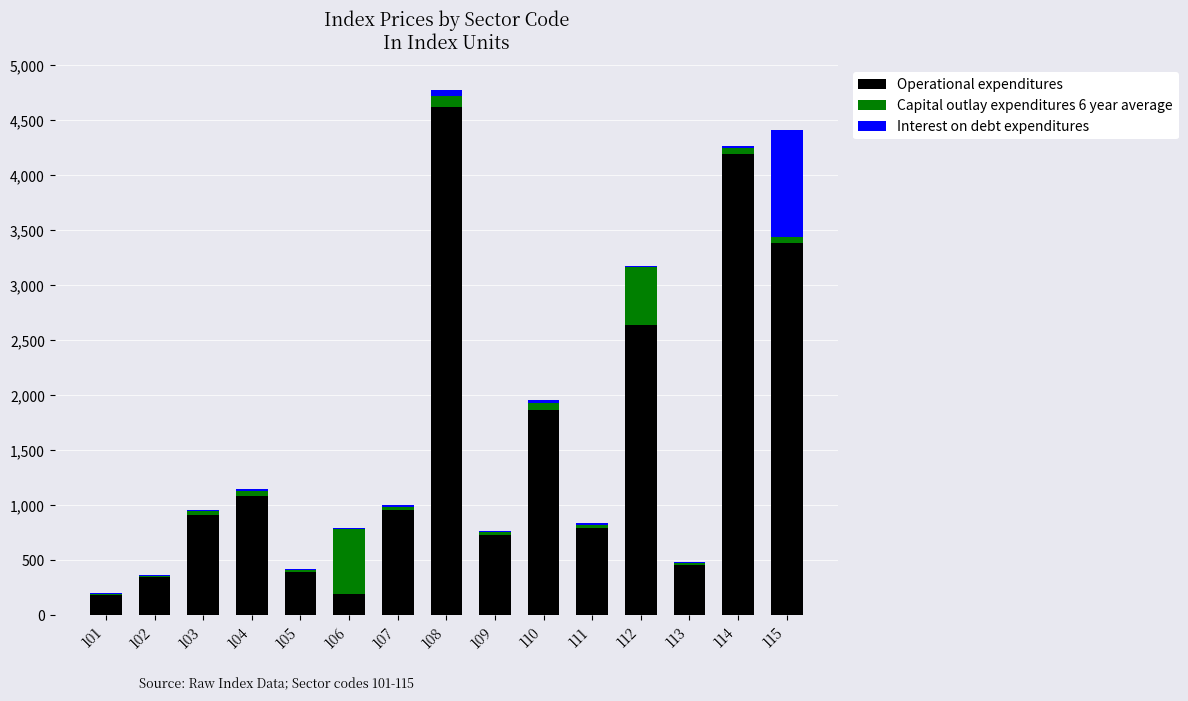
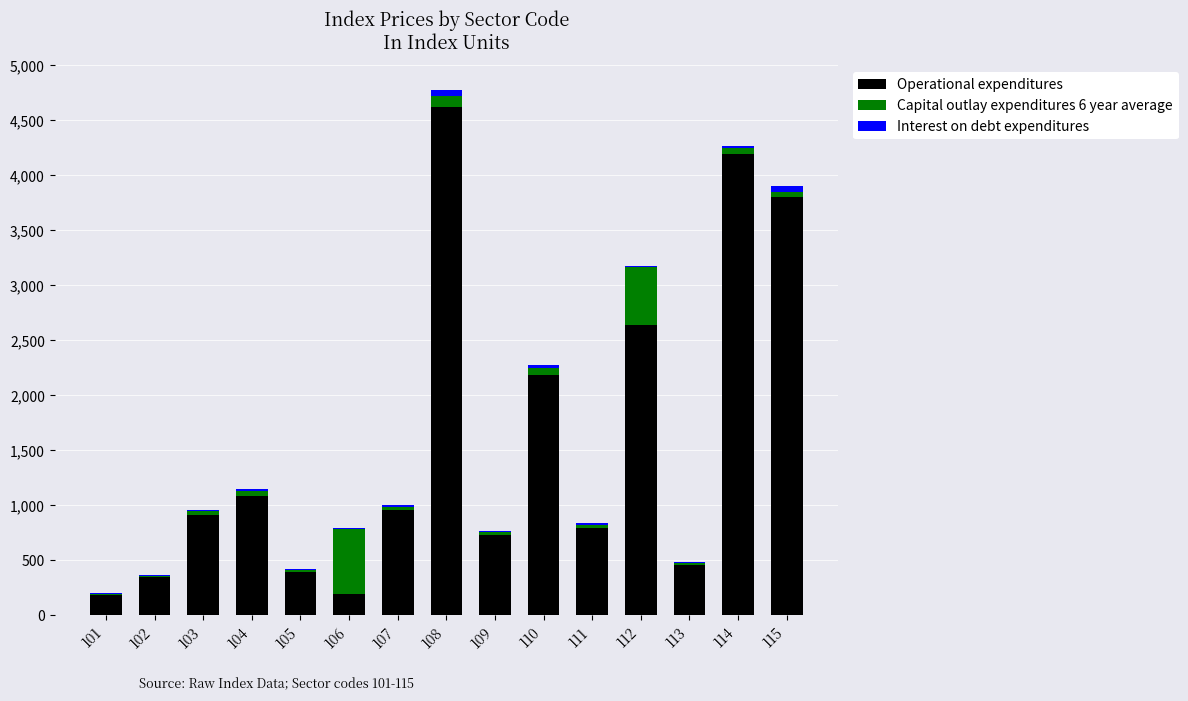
Operational expenditures, 110: 1,870 -> 2,190
Operational expenditures, 115: 3,390 -> 3,800
Interest on debt expenditures, 115: 980 -> 60
